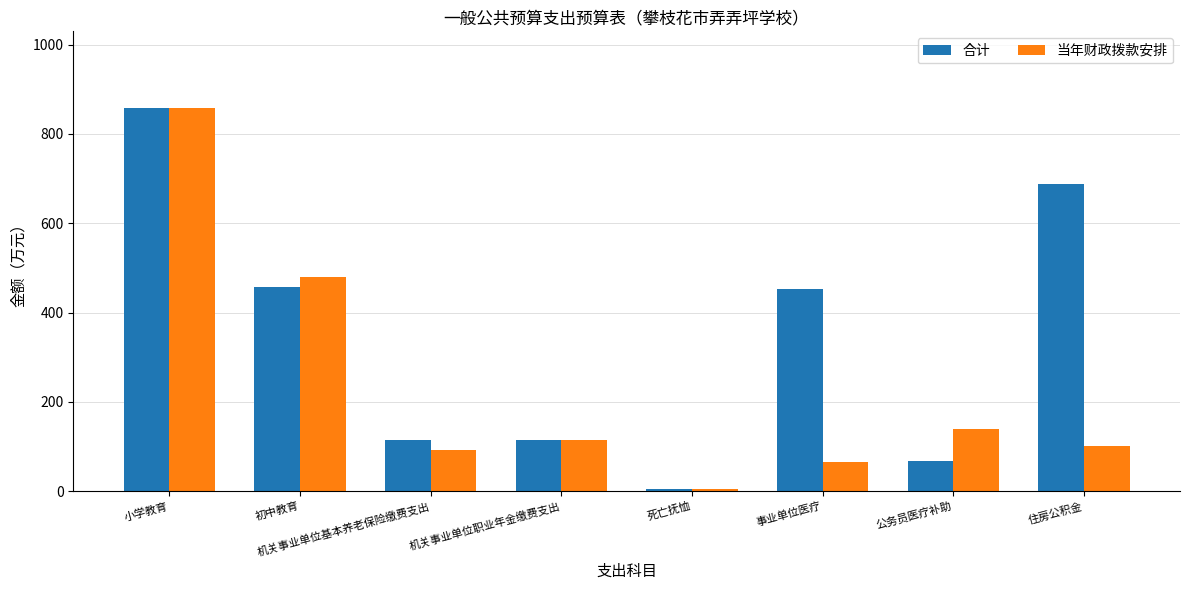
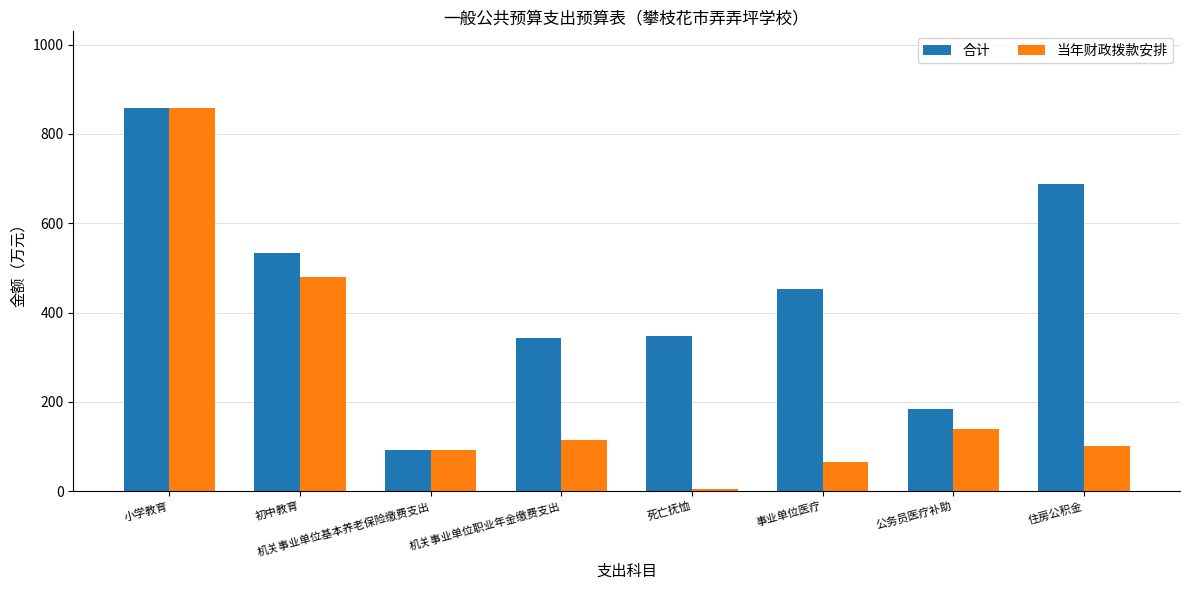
合计, 初中教育: 460 -> 530
合计, 机关事业单位基本养老保险缴费支出: 110 -> 90
合计, 机关事业单位职业年金缴费支出: 120 -> 340
合计, 死亡抚恤: 10 -> 350
合计, 公务员医疗补助: 70 -> 190
